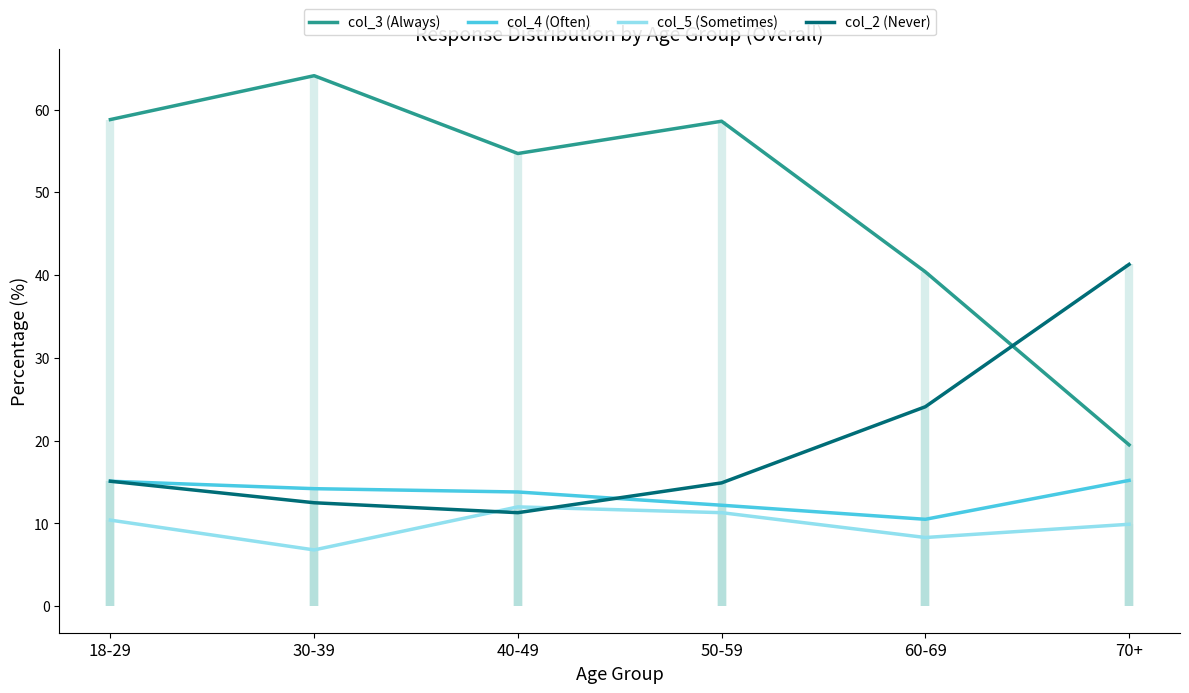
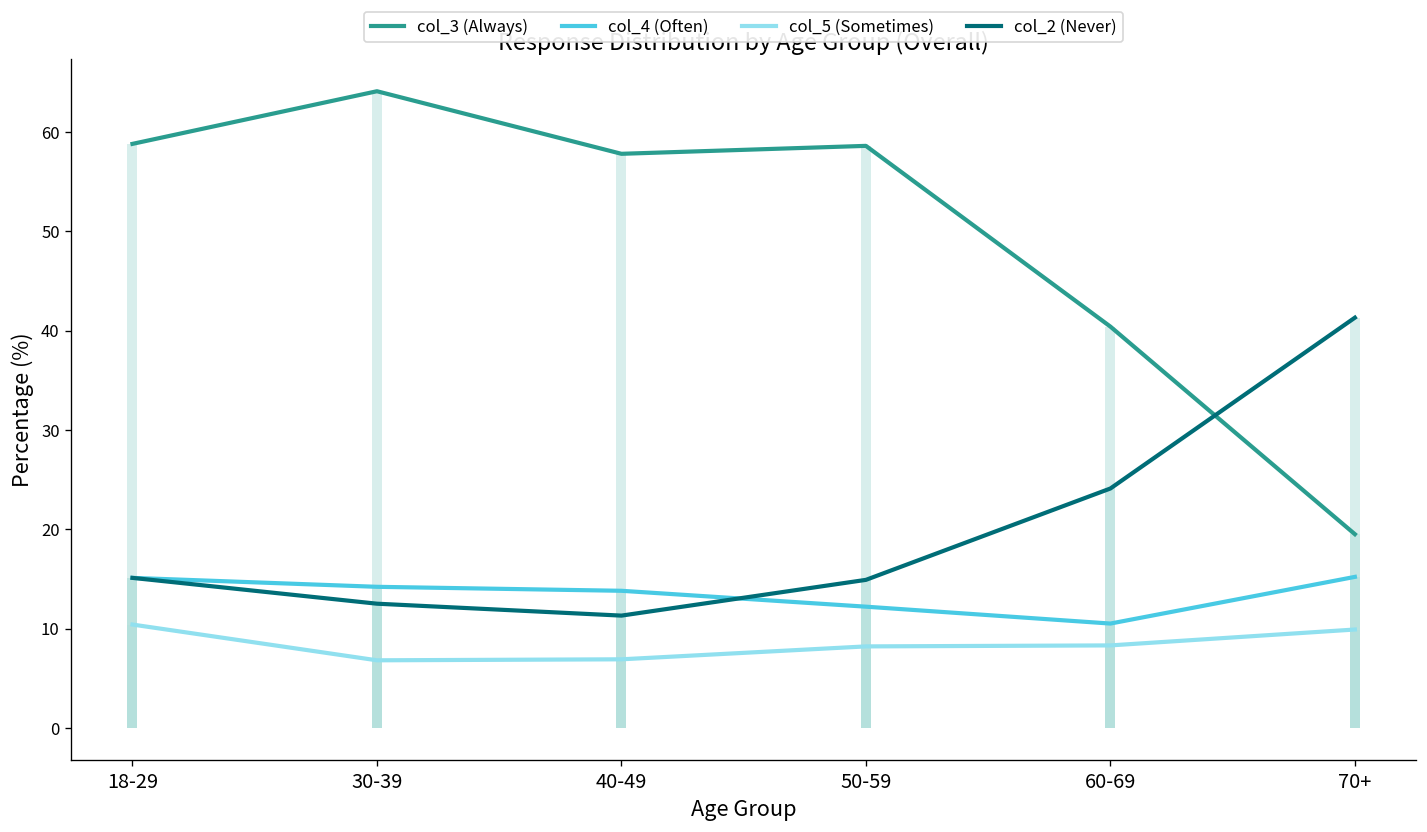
col_3 (Always), 40-49: 55 -> 58
col_5 (Sometimes), 40-49: 12 -> 7
col_5 (Sometimes), 50-59: 11 -> 8
